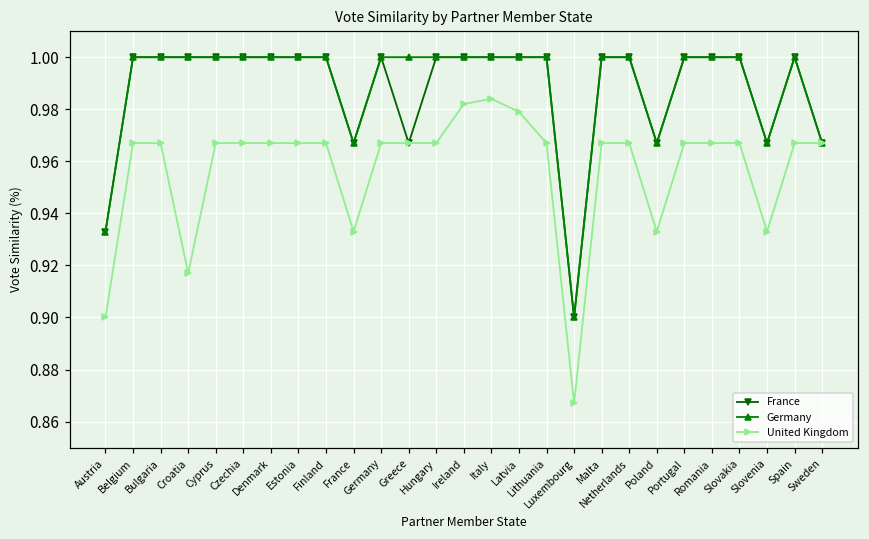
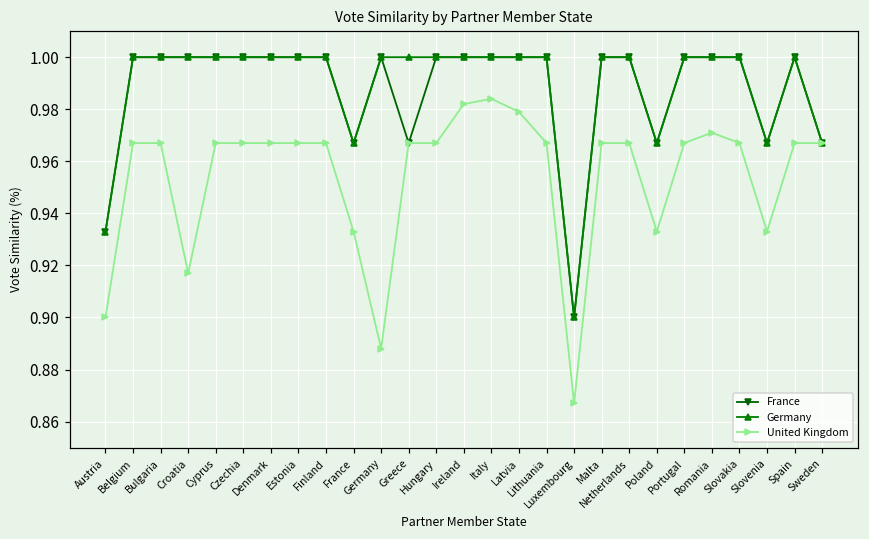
United Kingdom, Germany: 0.967 -> 0.888
United Kingdom, Romania: 0.967 -> 0.971
